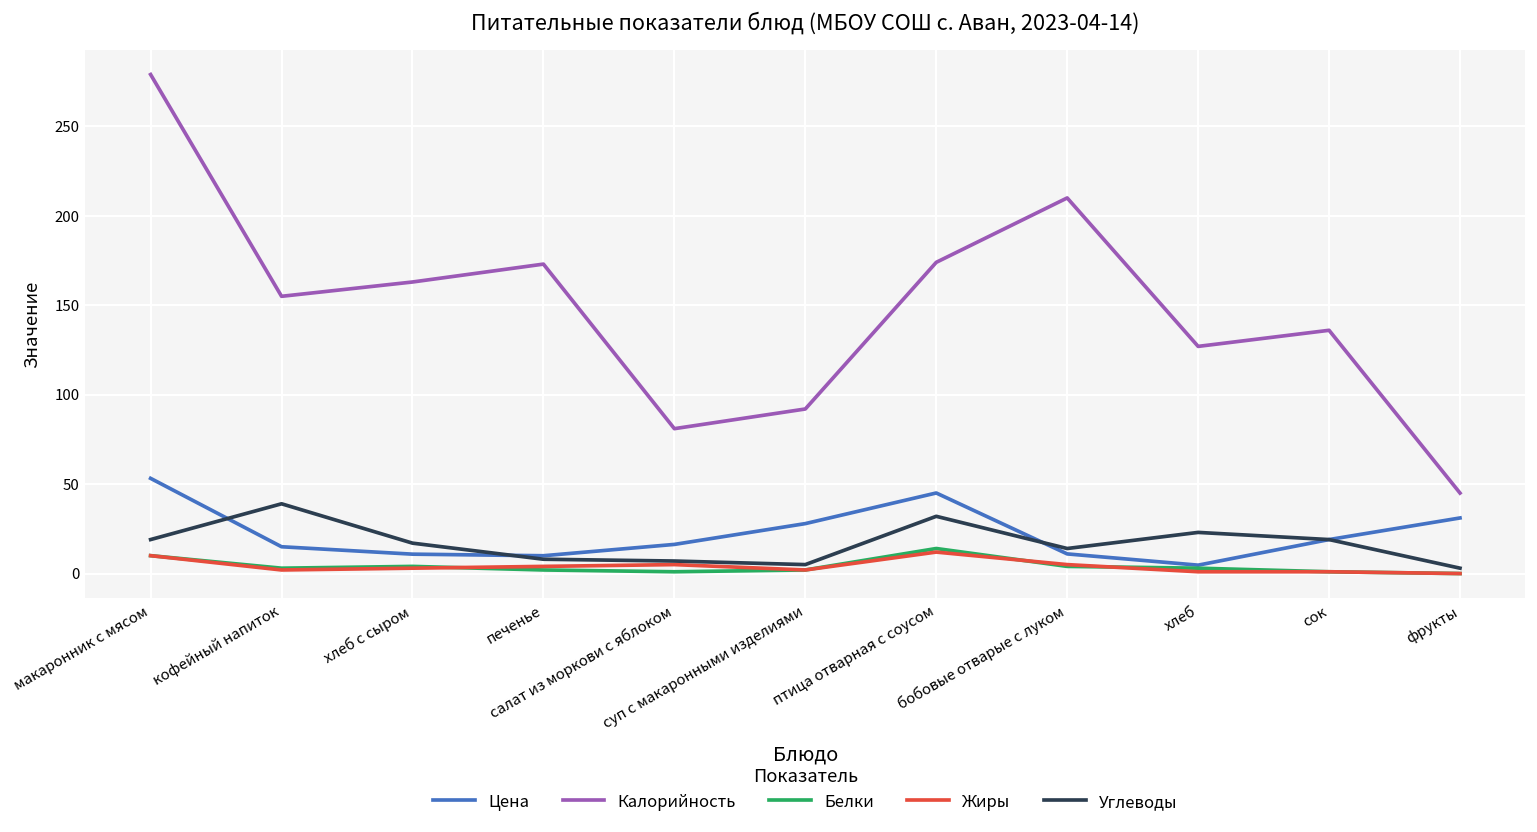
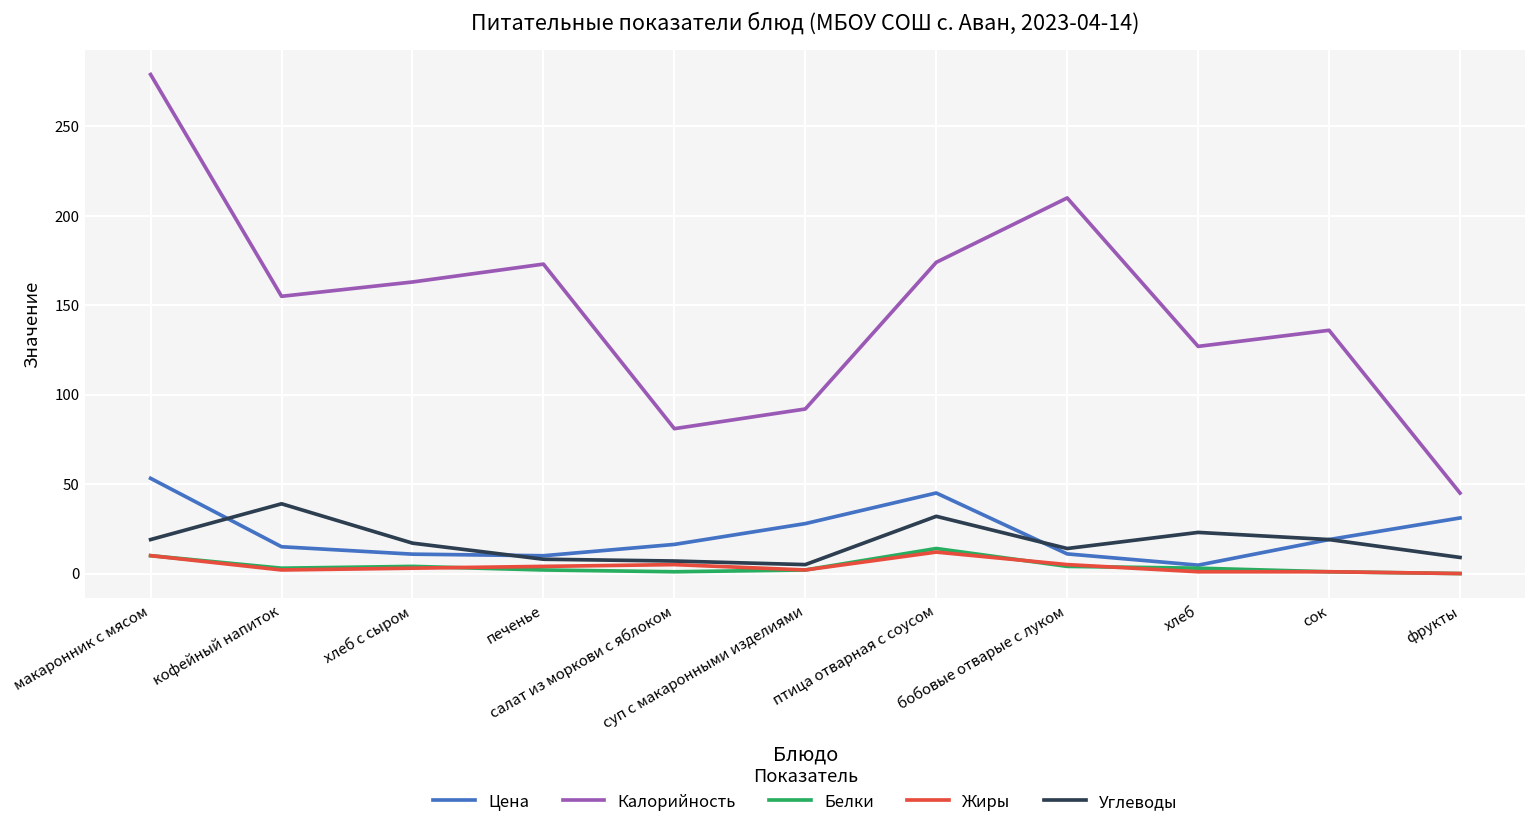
Углеводы, фрукты: 3 -> 9
